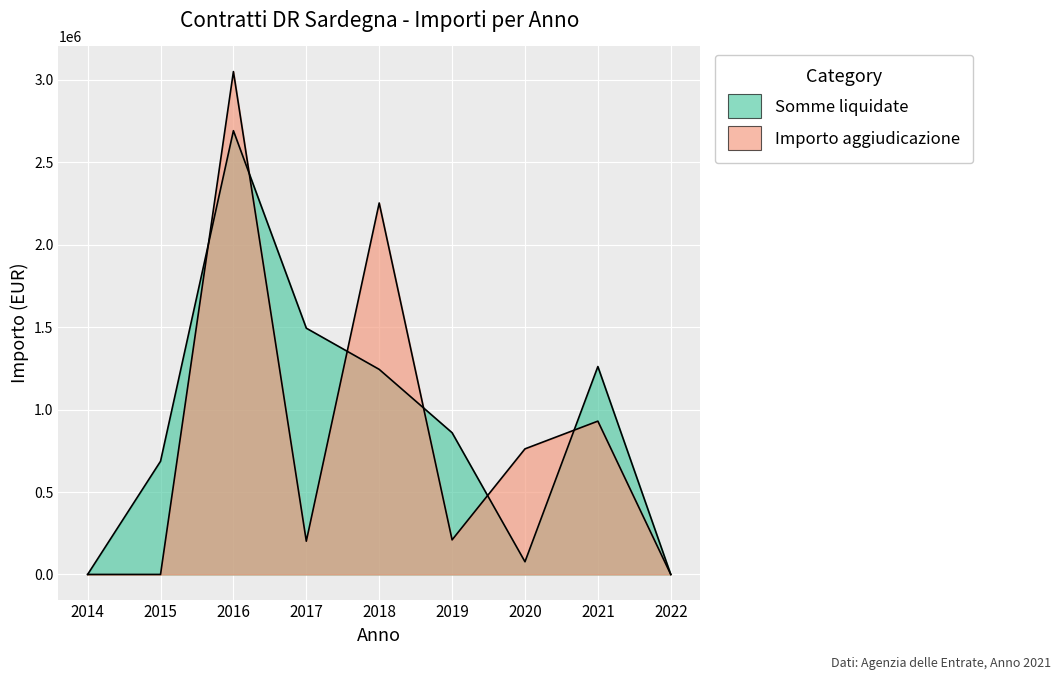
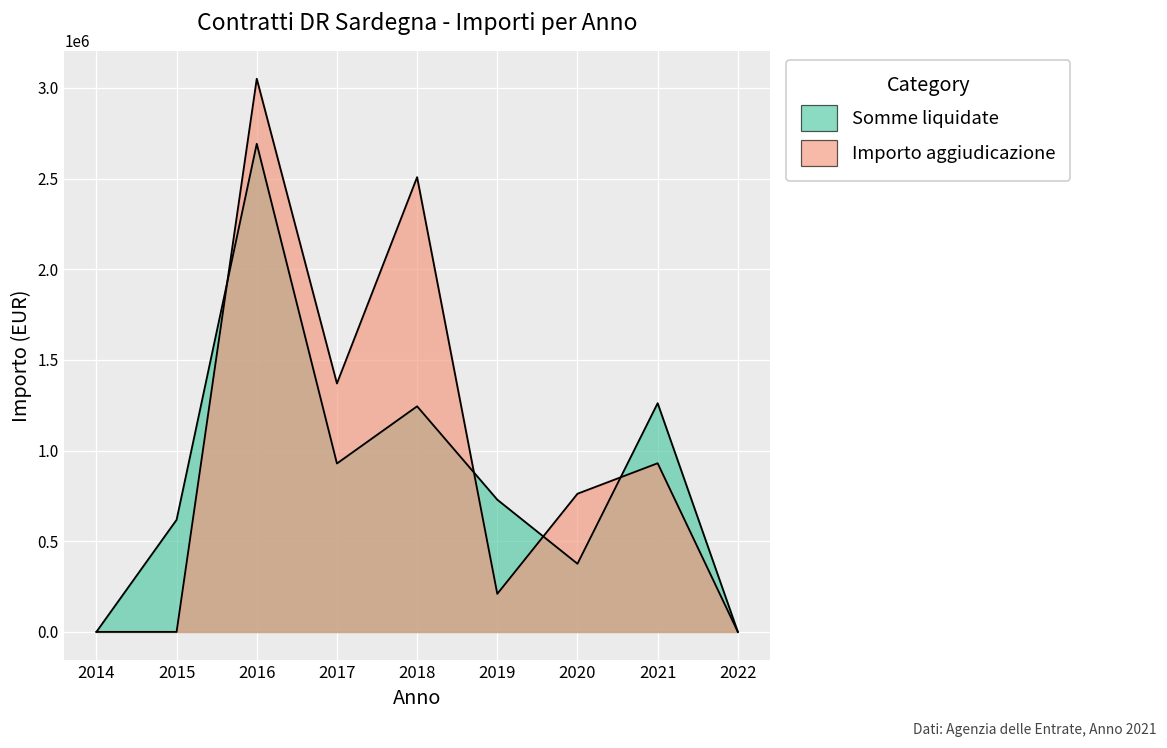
Somme liquidate, 2015: 690000 -> 620000
Somme liquidate, 2017: 1490000 -> 930000
Importo aggiudicazione, 2017: 200000 -> 1370000
Importo aggiudicazione, 2018: 2250000 -> 2510000
Somme liquidate, 2019: 860000 -> 730000
Somme liquidate, 2020: 80000 -> 380000
